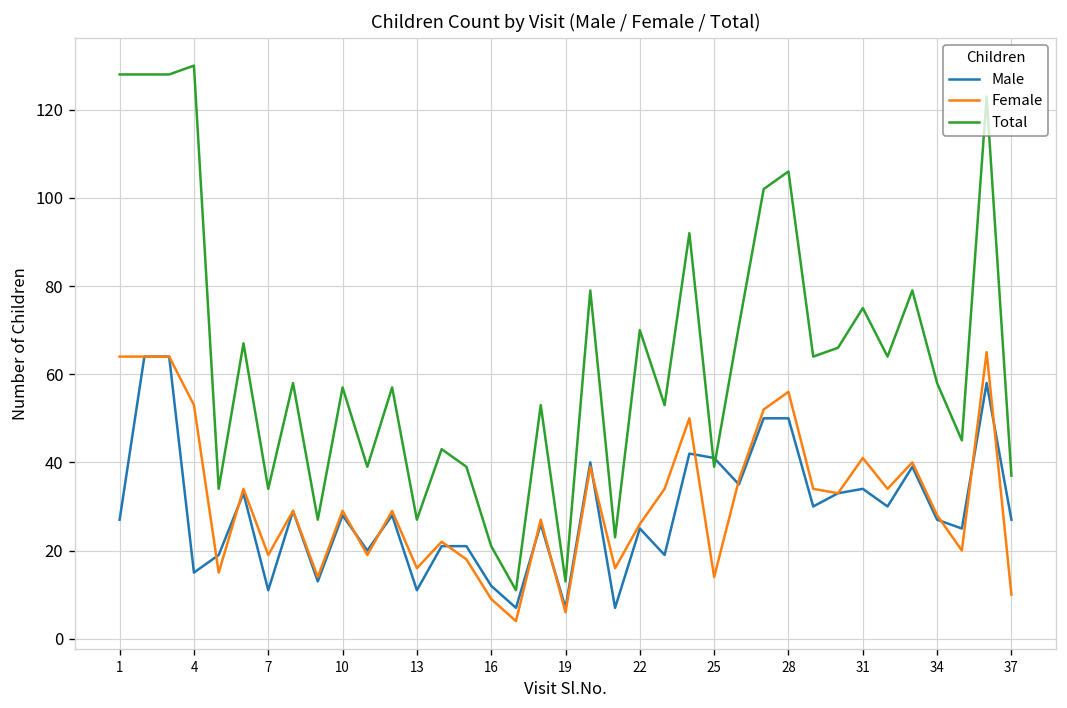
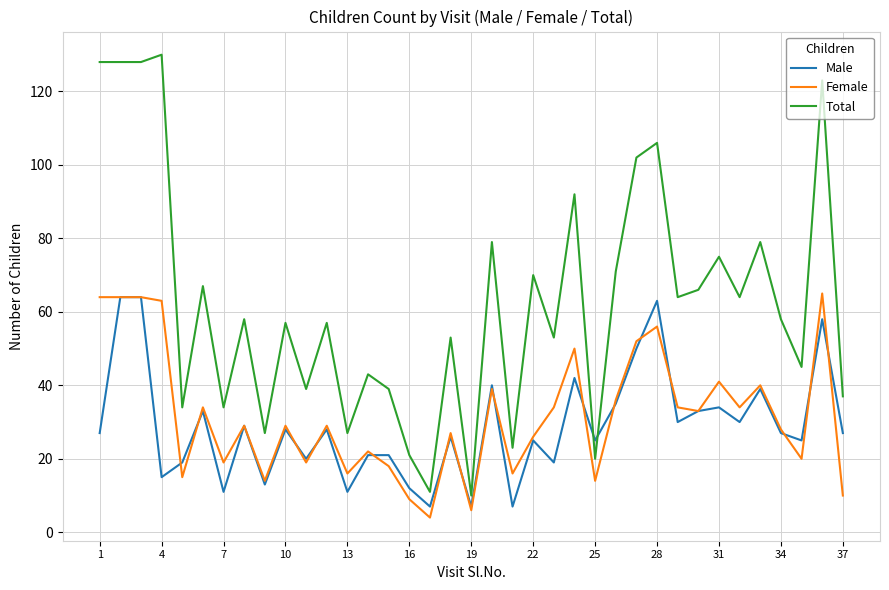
Female, 4: 53 -> 63
Total, 19: 13 -> 10
Male, 25: 41 -> 25
Total, 25: 39 -> 20
Male, 28: 50 -> 63
